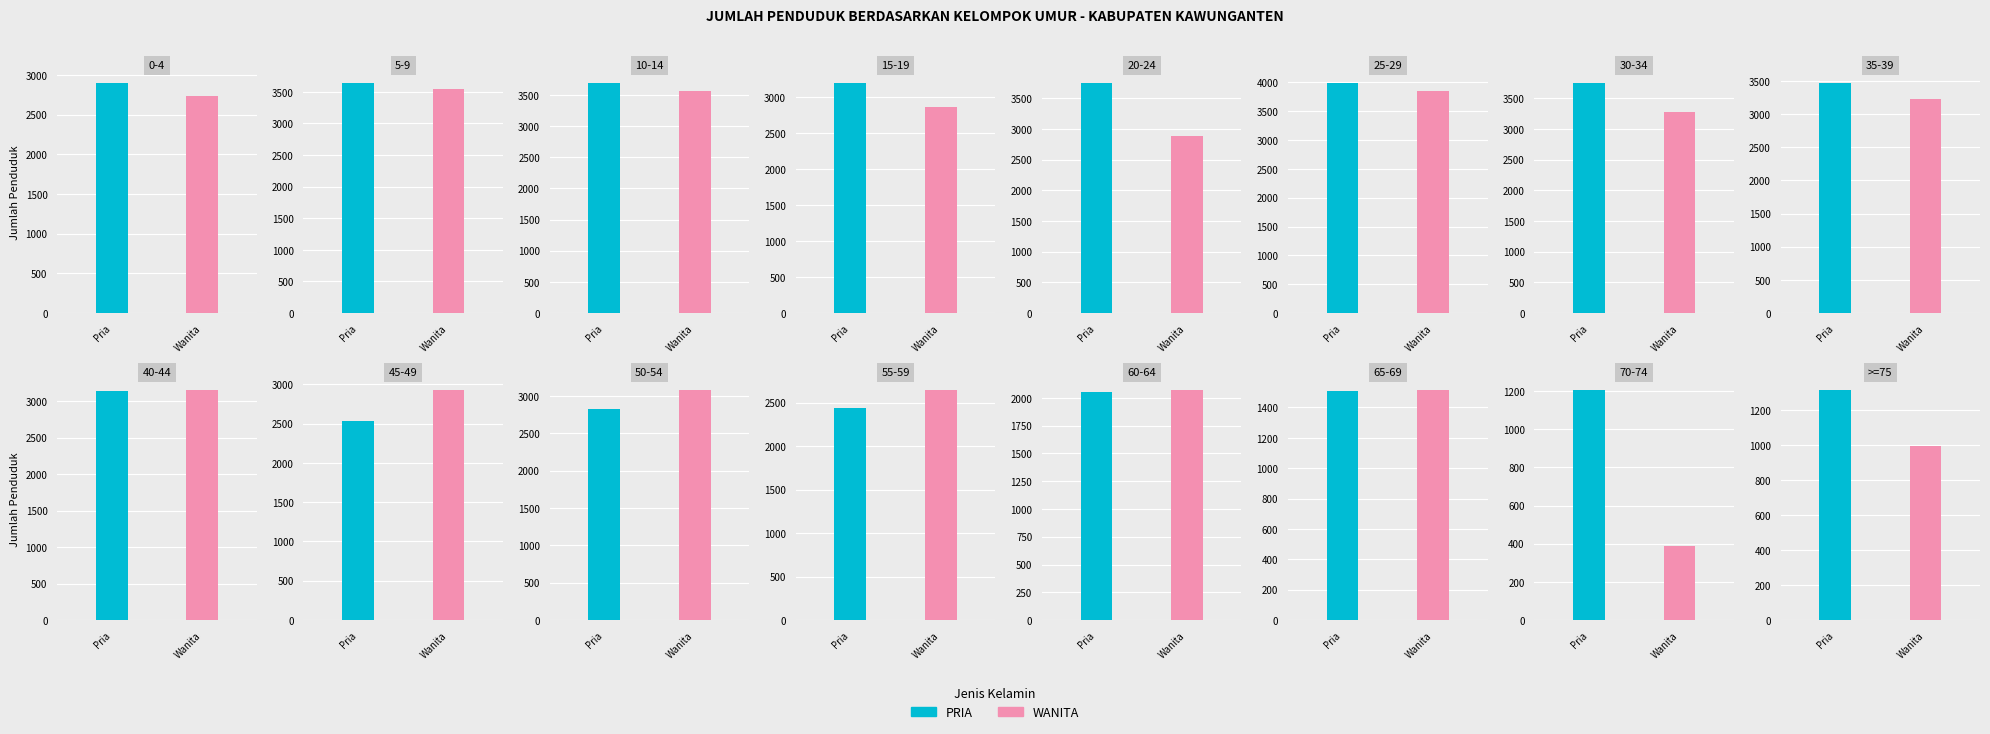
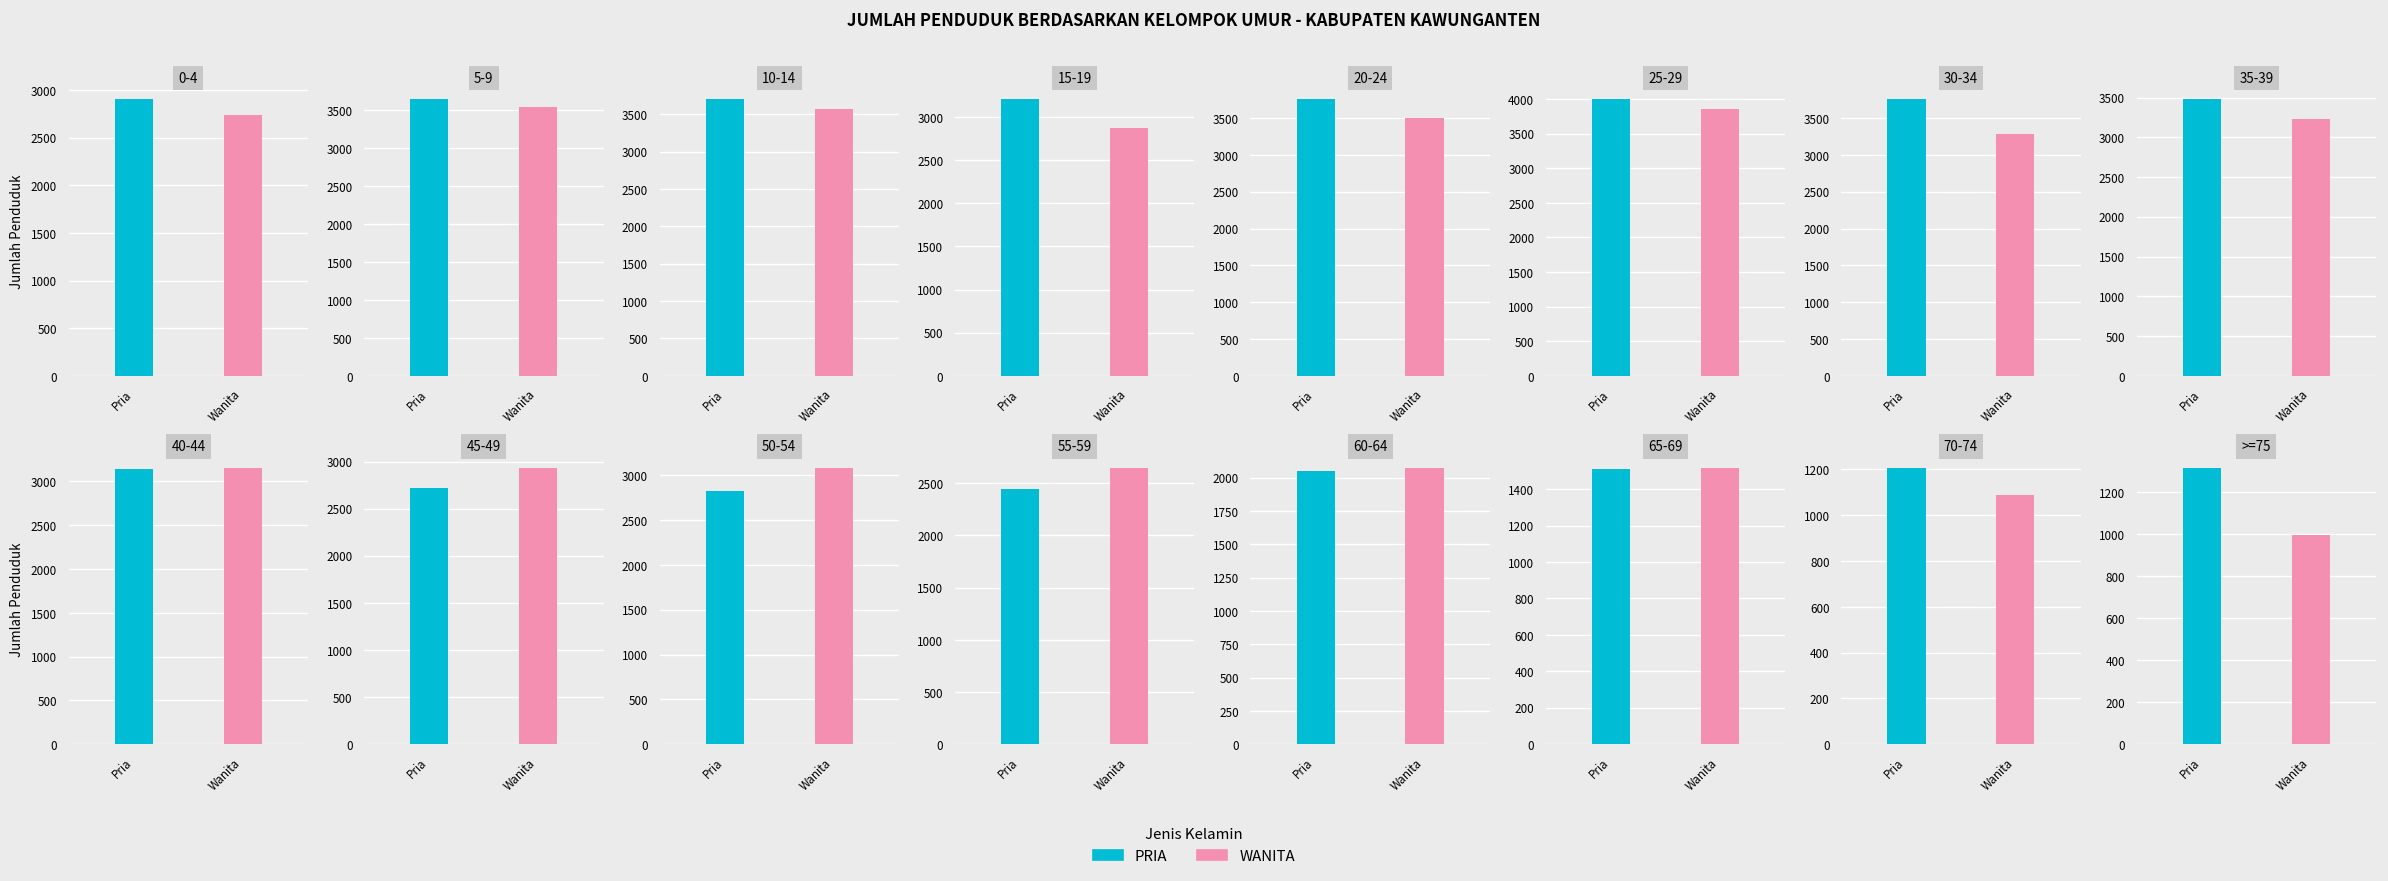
20-24, Wanita: 2900 -> 3500
45-49, Pria: 2500 -> 2700
70-74, Wanita: 390 -> 1090
